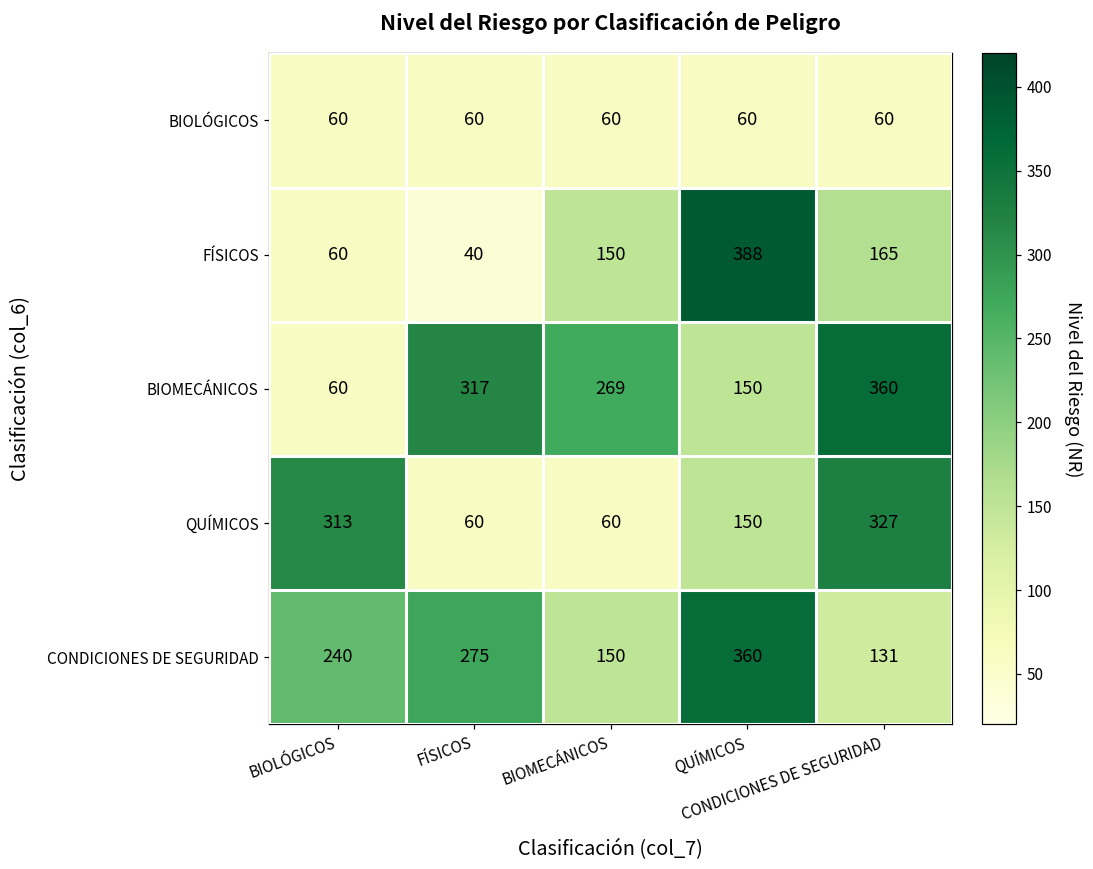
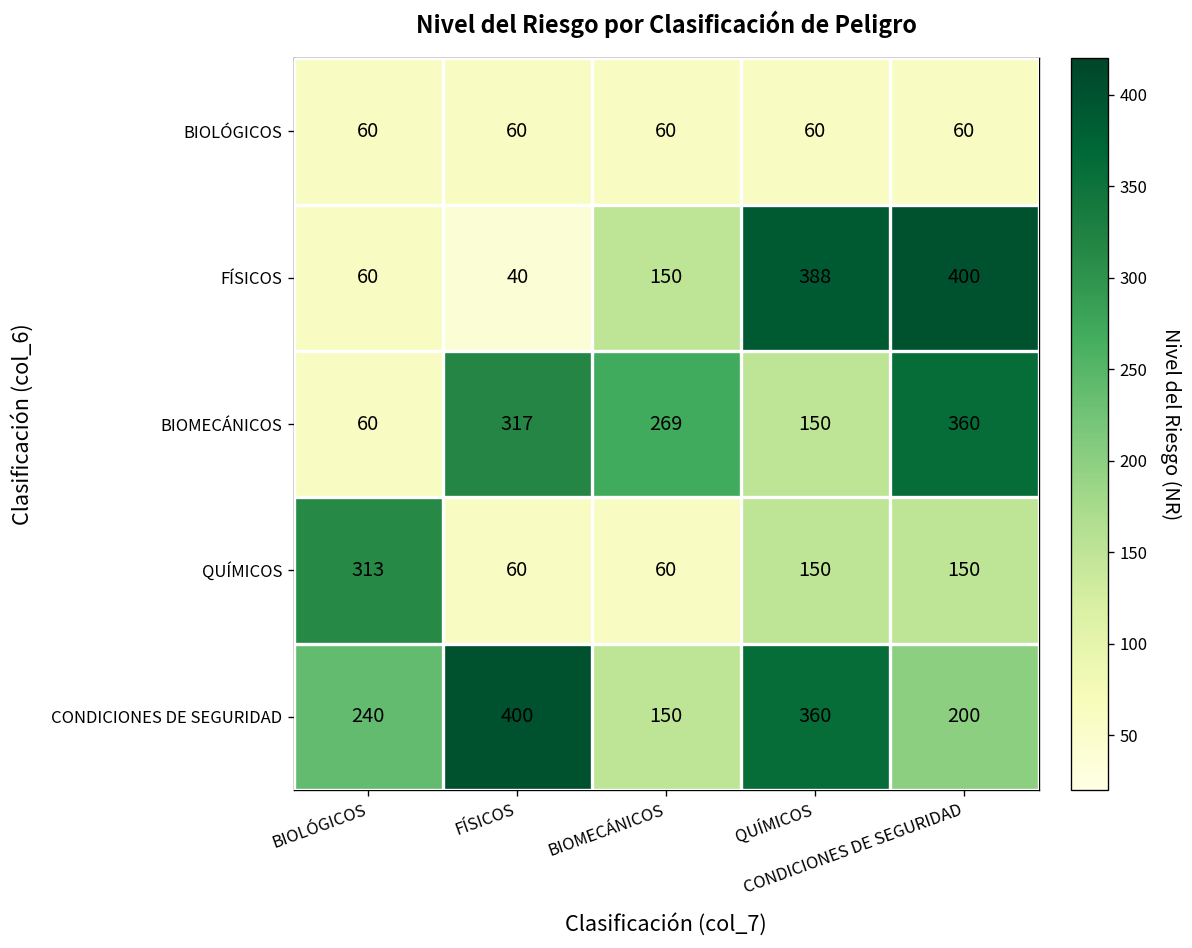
FÍSICOS, CONDICIONES DE SEGURIDAD: 165 -> 400
QUÍMICOS, CONDICIONES DE SEGURIDAD: 327 -> 150
CONDICIONES DE SEGURIDAD, FÍSICOS: 275 -> 400
CONDICIONES DE SEGURIDAD, CONDICIONES DE SEGURIDAD: 131 -> 200
